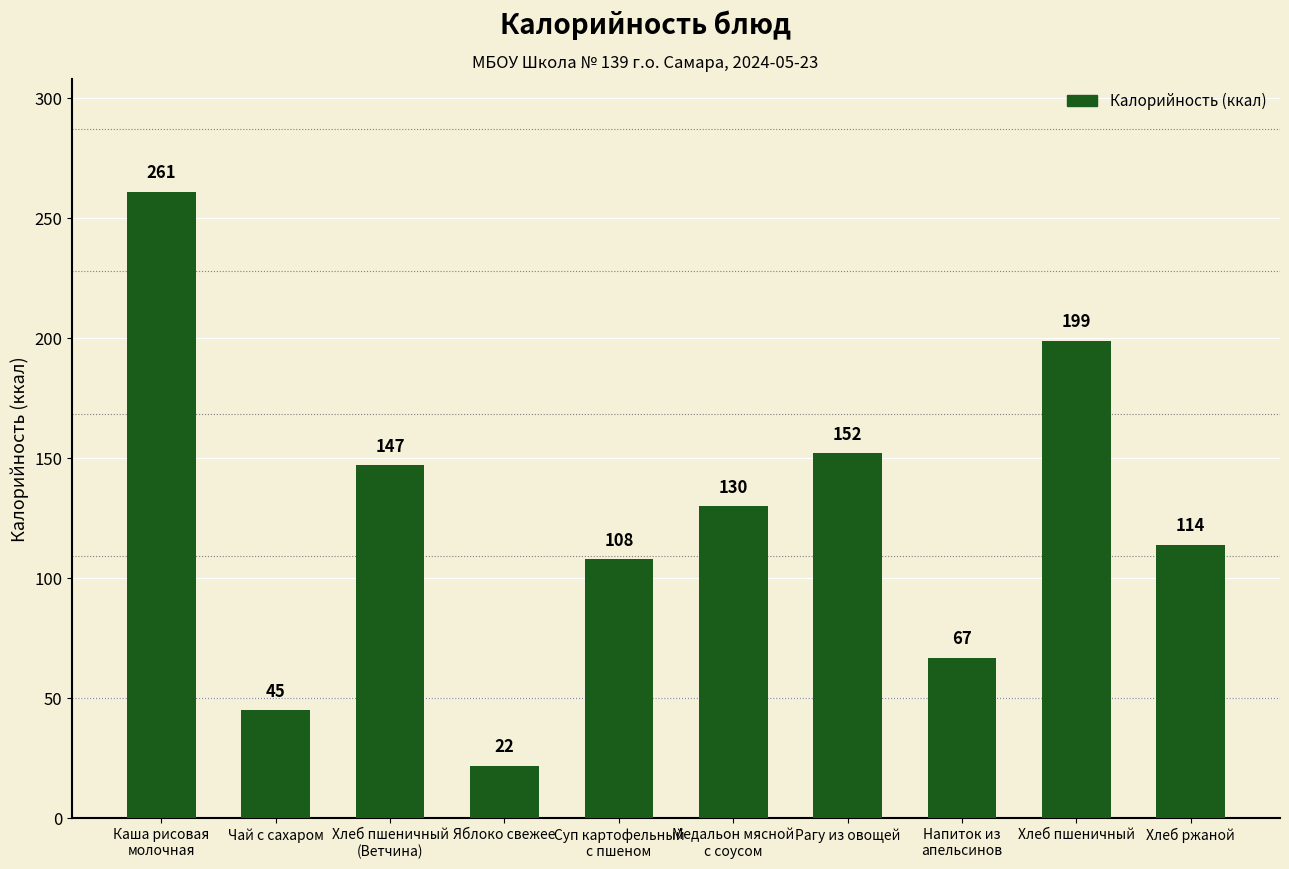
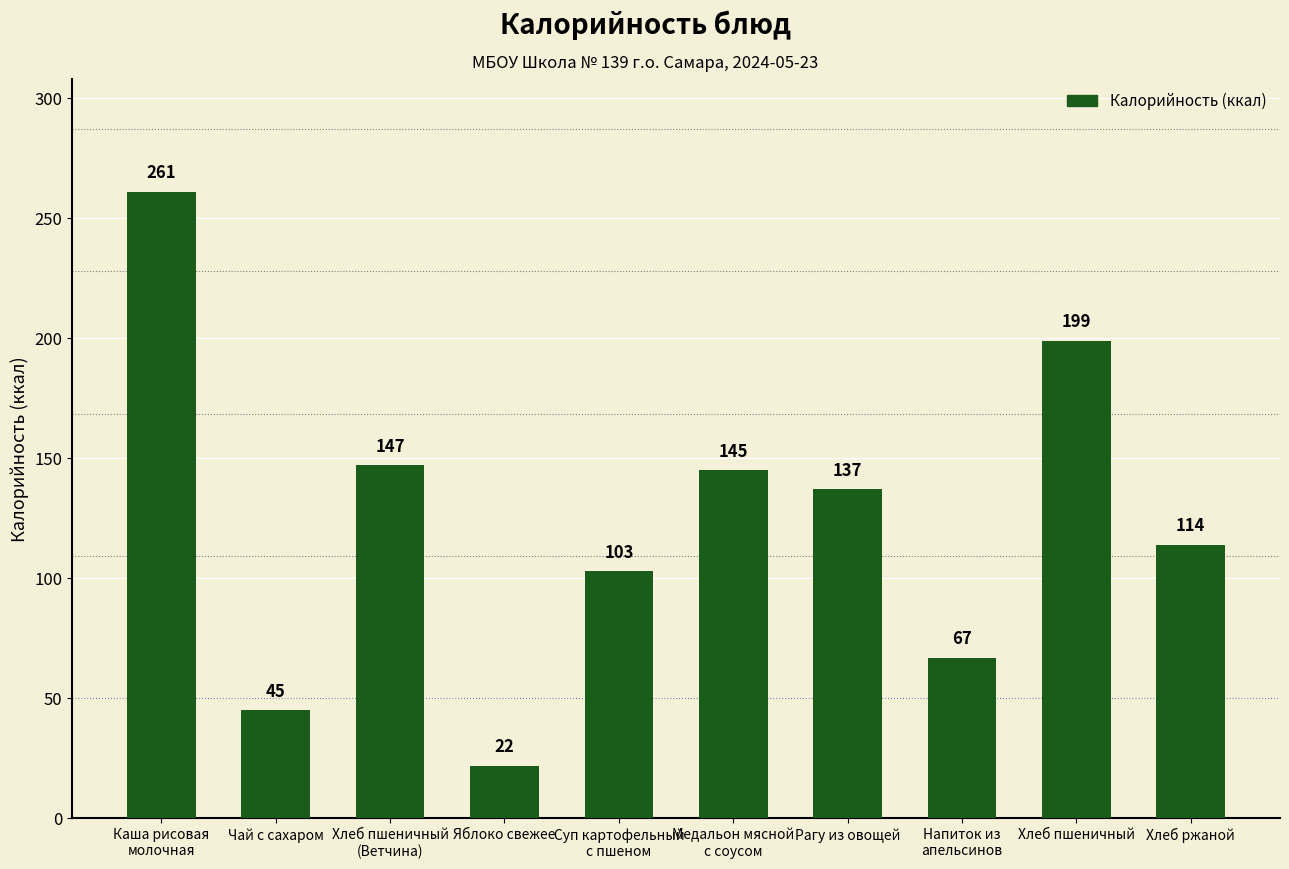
Суп картофельный с пшеном: 108 -> 103
Медальон мясной с соусом: 130 -> 145
Рагу из овощей: 152 -> 137
